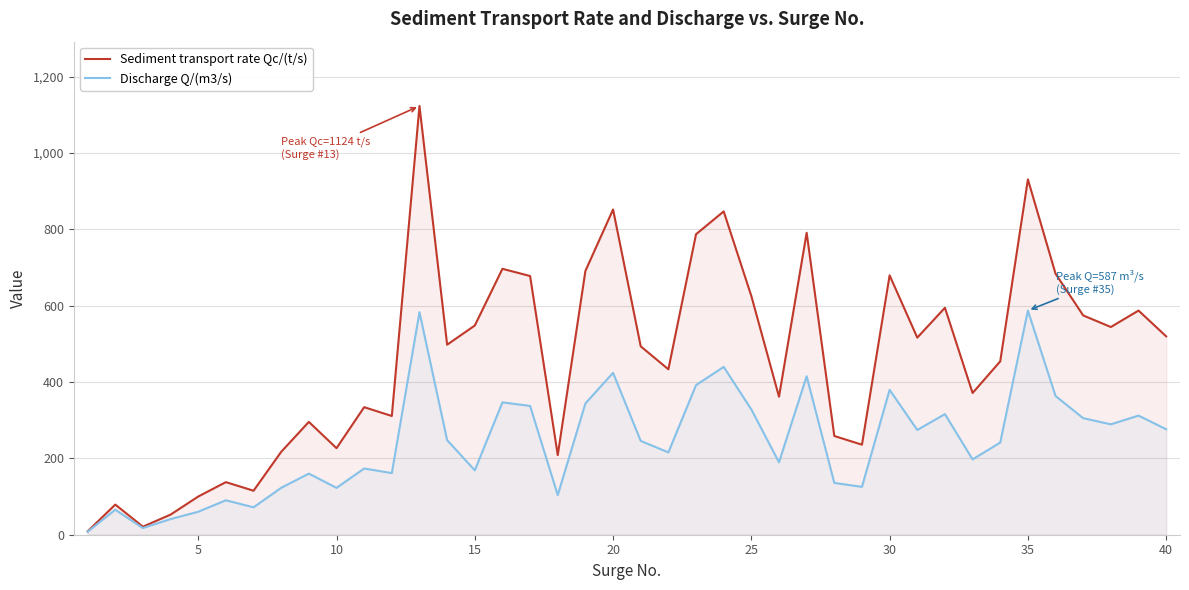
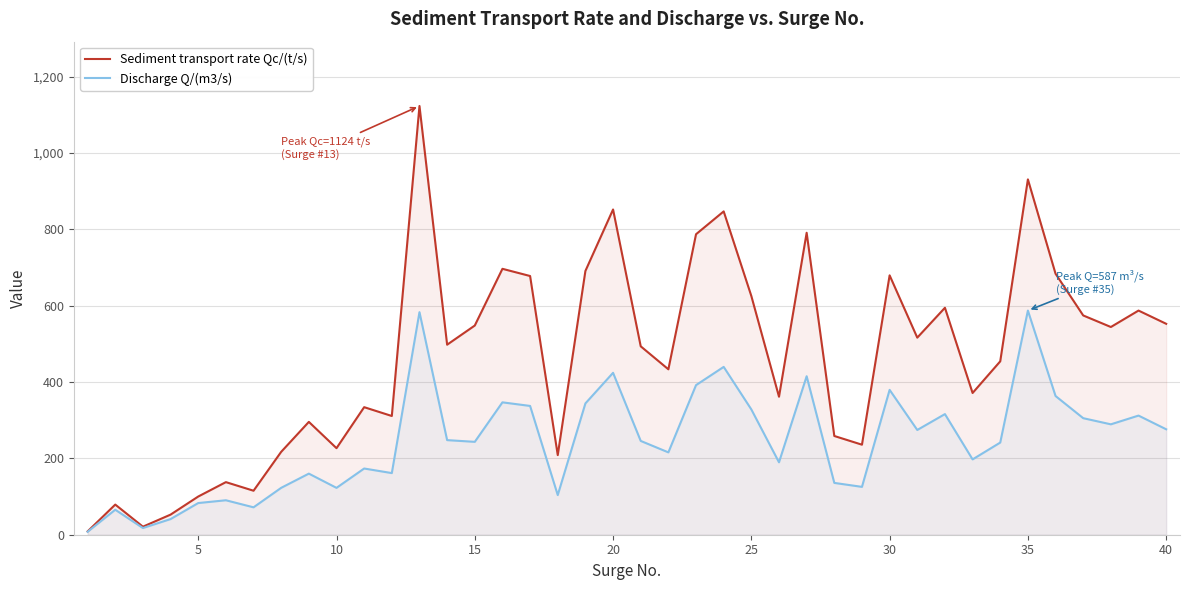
Discharge Q/(m3/s), 5: 60 -> 80
Discharge Q/(m3/s), 15: 170 -> 240
Sediment transport rate Qc/(t/s), 40: 520 -> 550
